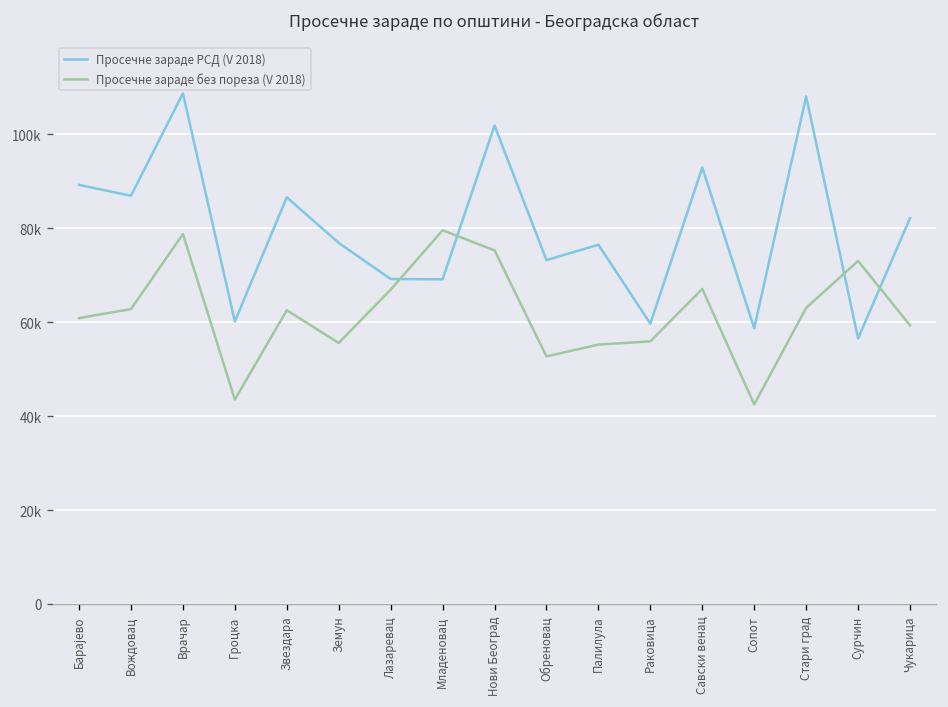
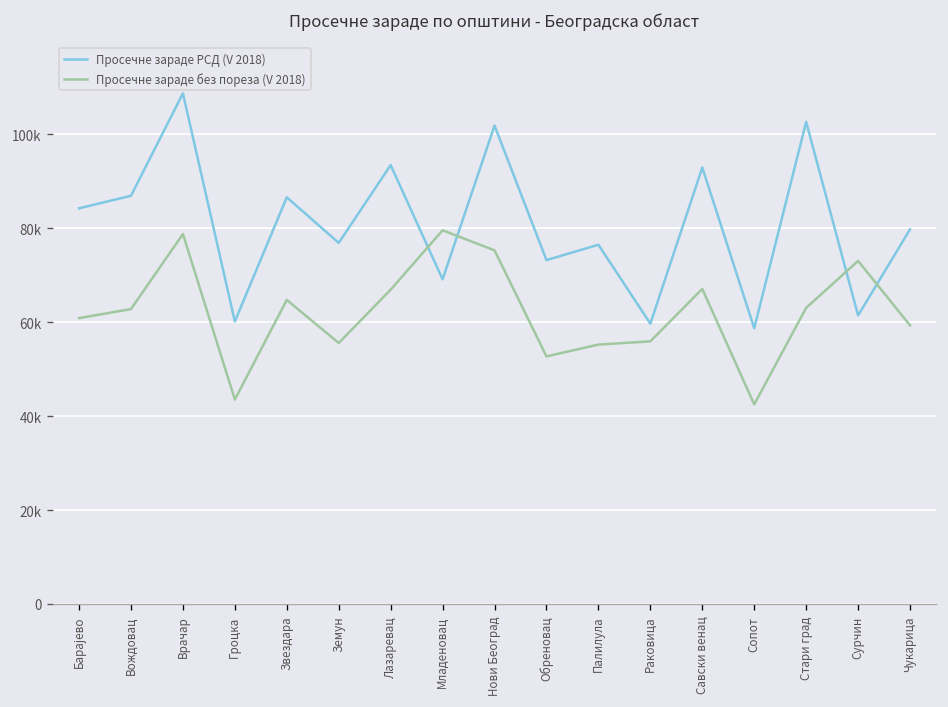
Просечне зараде РСД (V 2018), Барајево: 89000 -> 84000
Просечне зараде без пореза (V 2018), Звездара: 63000 -> 65000
Просечне зараде РСД (V 2018), Лазаревац: 69000 -> 93000
Просечне зараде РСД (V 2018), Стари град: 108000 -> 103000
Просечне зараде РСД (V 2018), Сурчин: 57000 -> 61000
Просечне зараде РСД (V 2018), Чукарица: 82000 -> 80000
